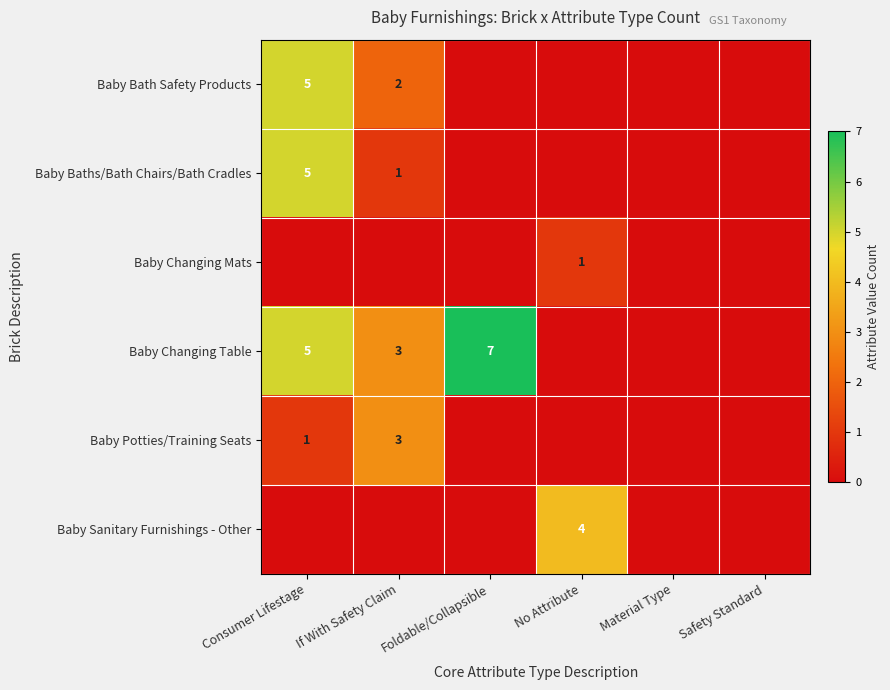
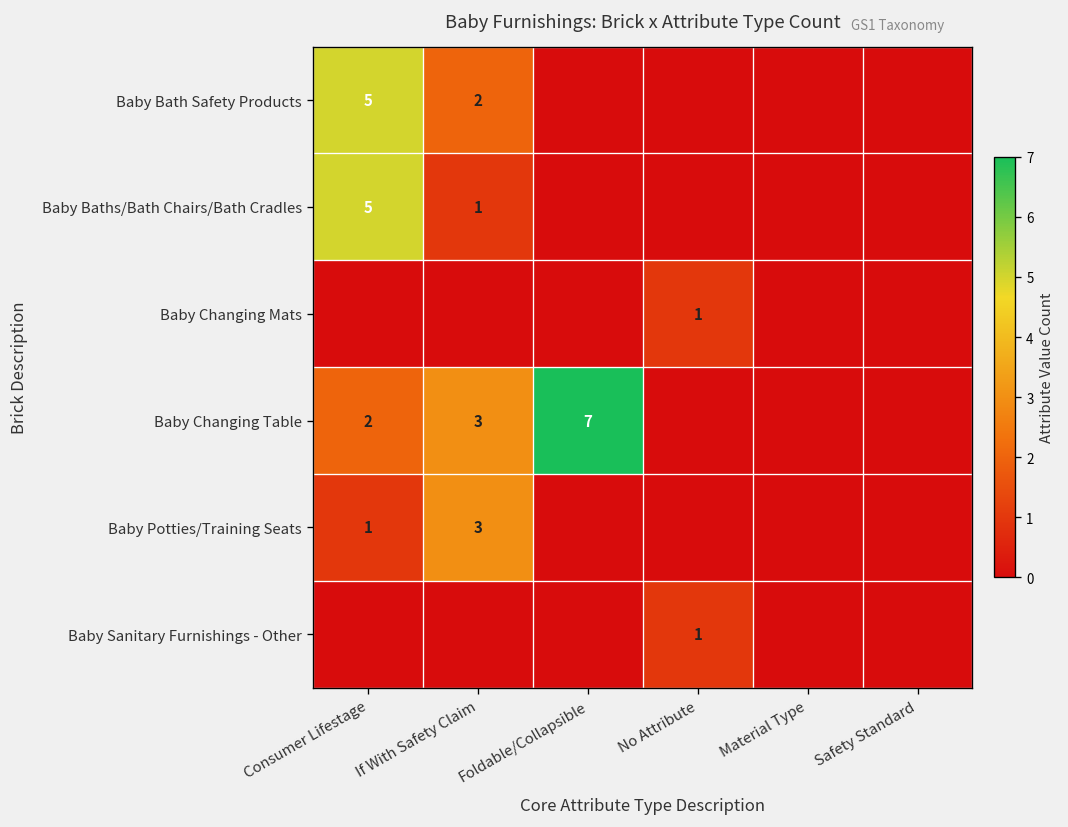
Baby Changing Table, Consumer Lifestage: 5 -> 2
Baby Sanitary Furnishings - Other, No Attribute: 4 -> 1
